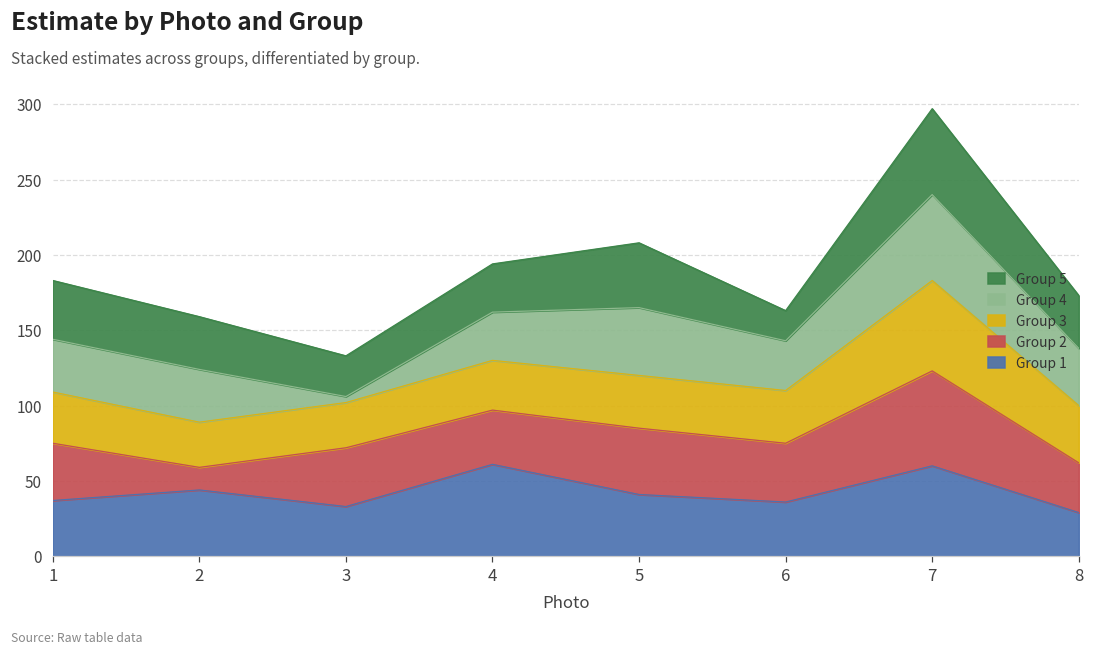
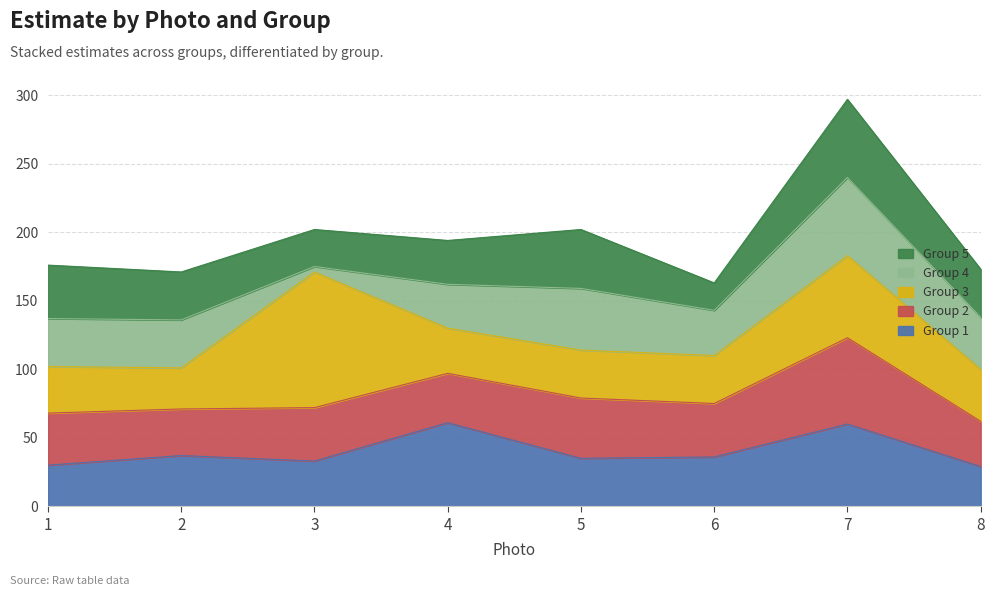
Group 1, 1: 37 -> 30
Group 1, 2: 44 -> 37
Group 2, 2: 15 -> 34
Group 3, 3: 30 -> 99
Group 1, 5: 41 -> 35
